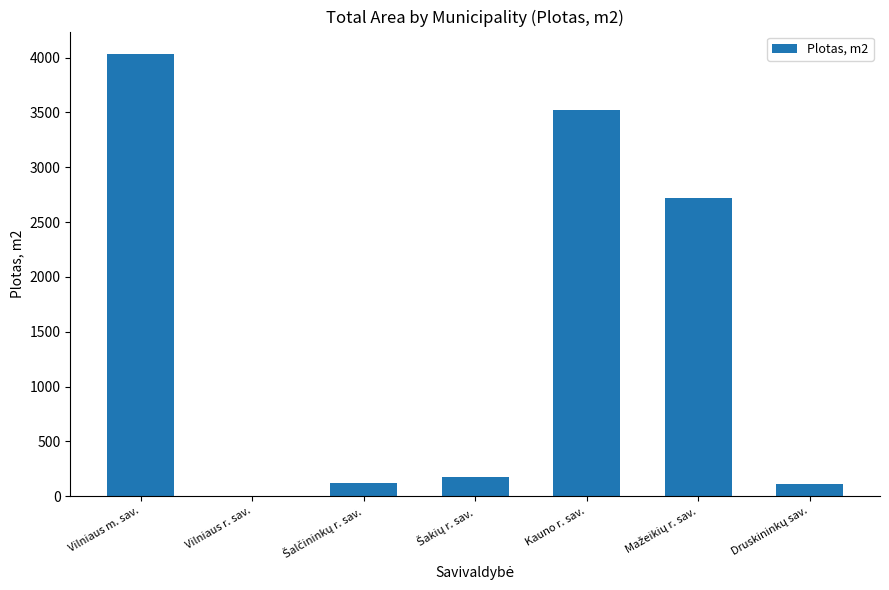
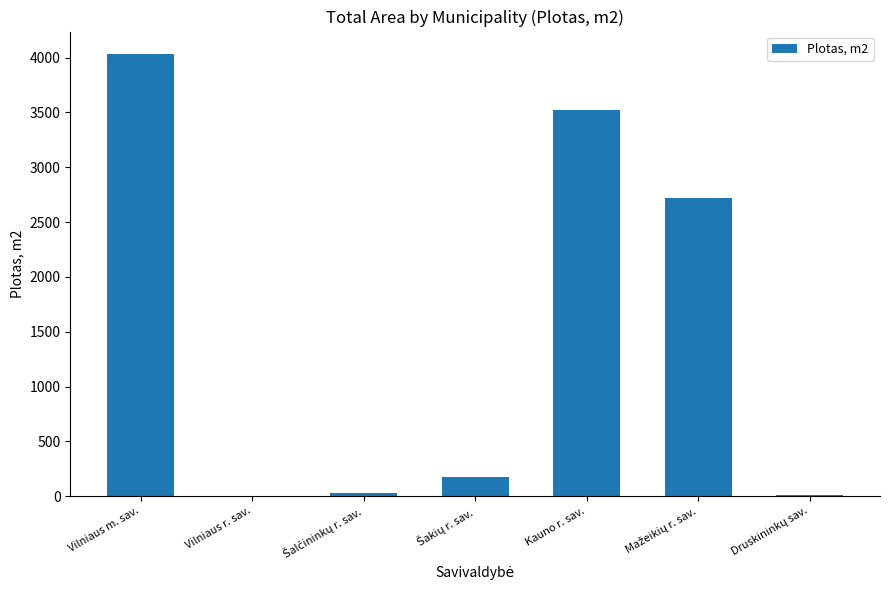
Šalčininkų r. sav.: 120 -> 30
Druskininkų sav.: 110 -> 10
